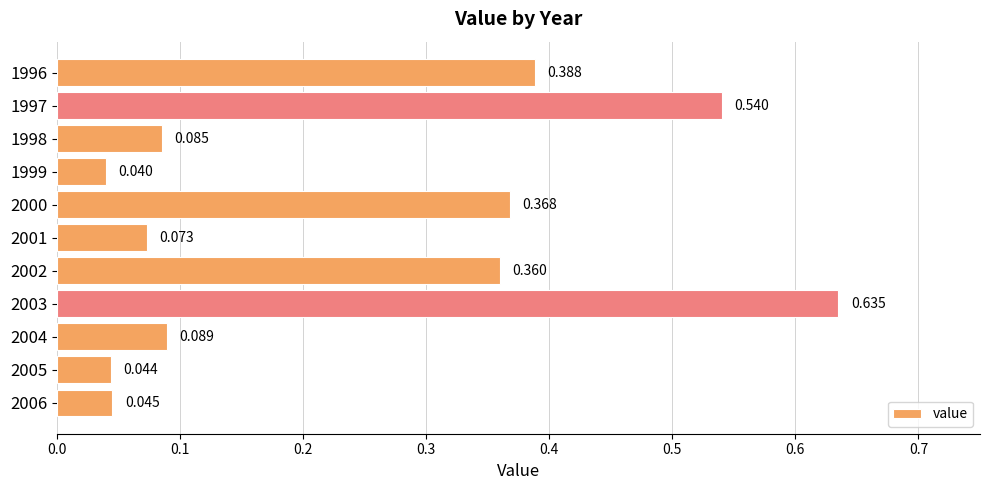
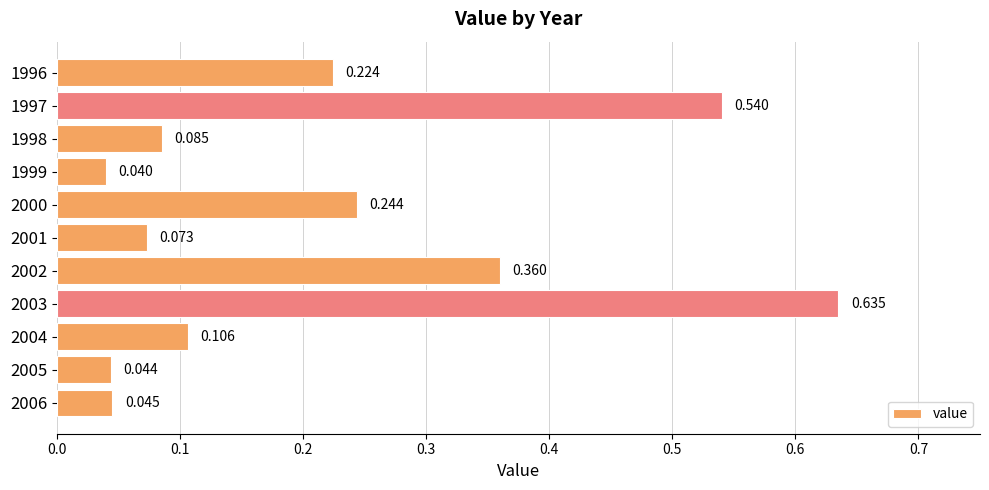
1996: 0.388 -> 0.224
2000: 0.368 -> 0.244
2004: 0.089 -> 0.106
